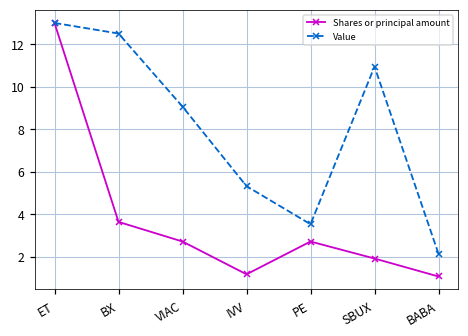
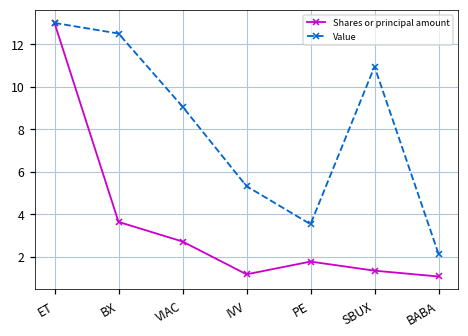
Shares or principal amount, PE: 2.7 -> 1.8
Shares or principal amount, SBUX: 1.9 -> 1.3
